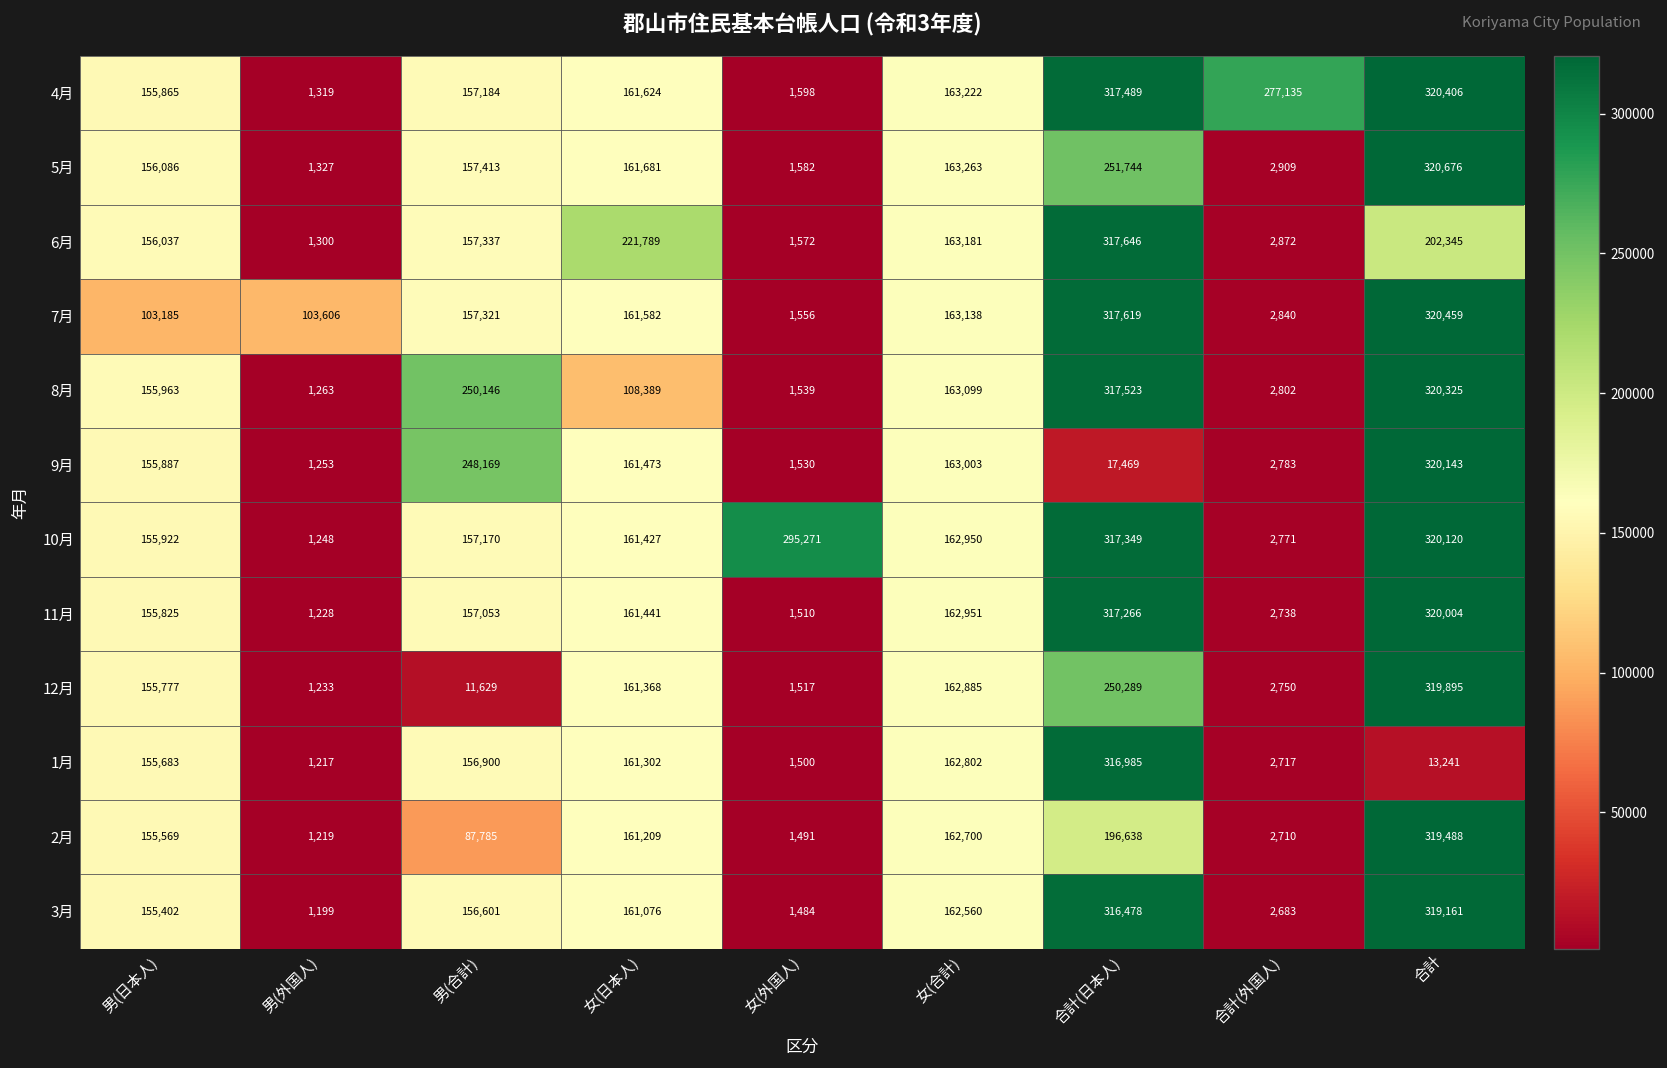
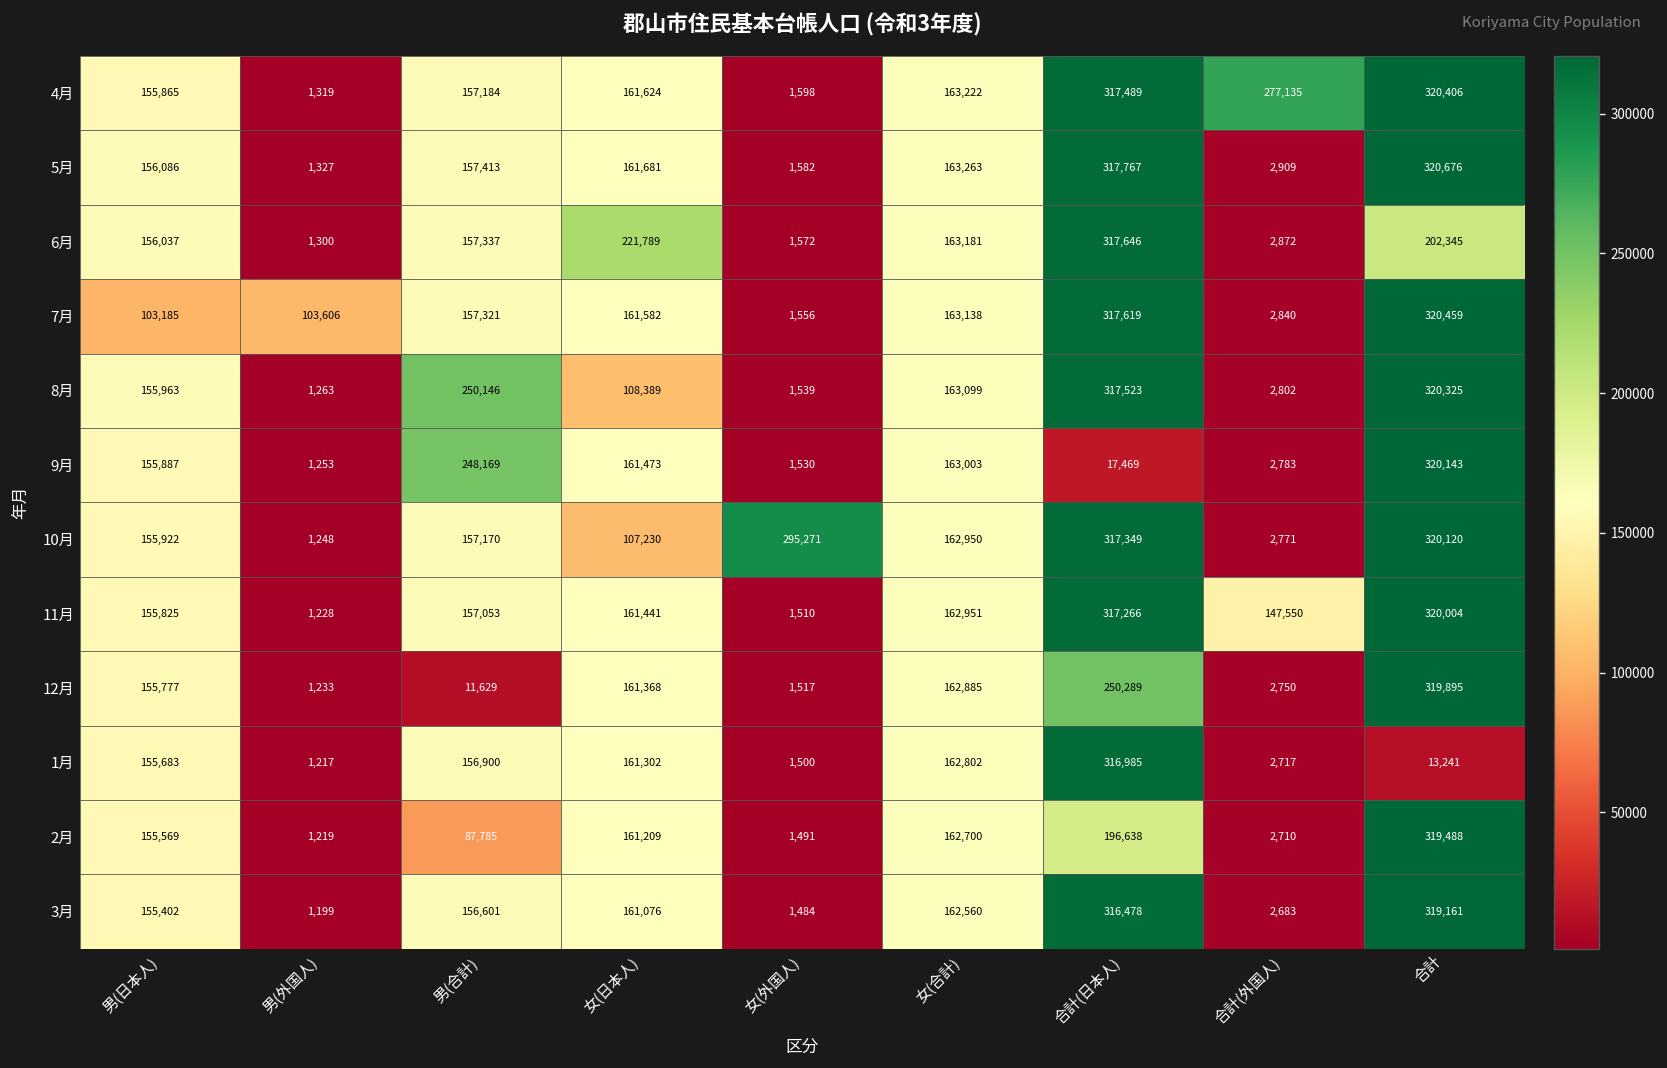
5月, 合計(日本人): 251,744 -> 317,767
10月, 女(日本人): 161,427 -> 107,230
11月, 合計(外国人): 2,738 -> 147,550
